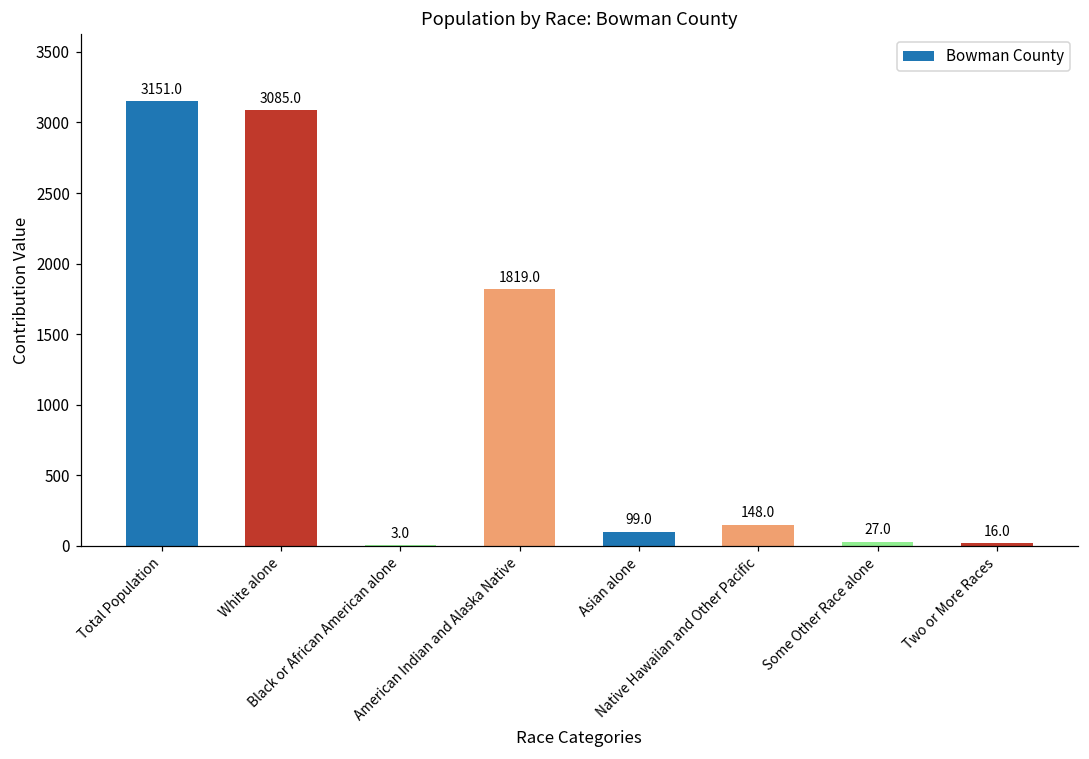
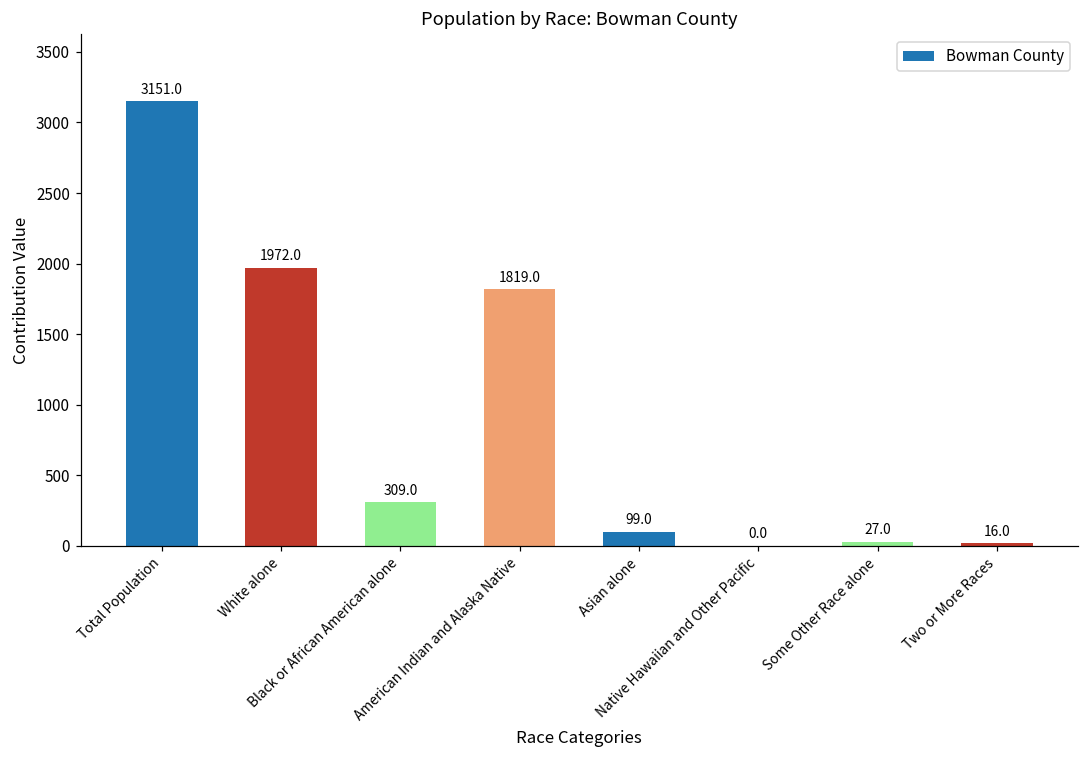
White alone: 3085.0 -> 1972.0
Black or African American alone: 3.0 -> 309.0
Native Hawaiian and Other Pacific: 148.0 -> 0.0
